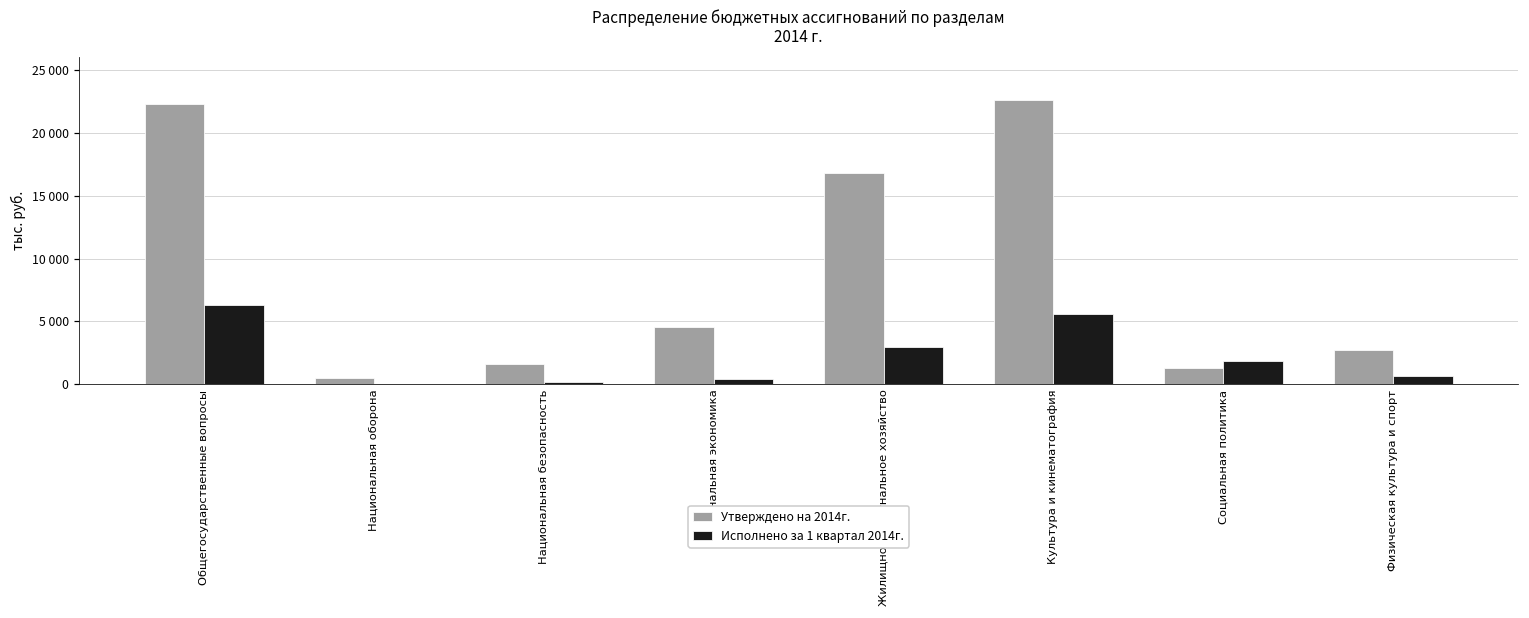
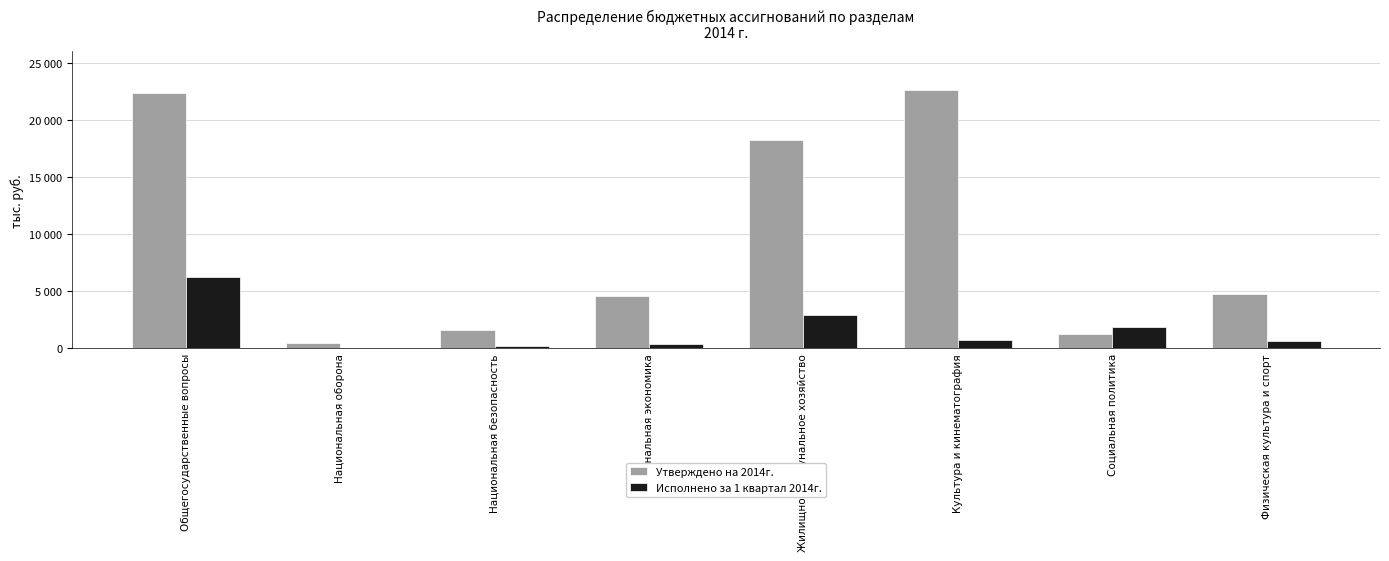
Утверждено на 2014г., Жилищно-коммунальное хозяйство: 16800 -> 18300
Исполнено за 1 квартал 2014г., Культура и кинематография: 5600 -> 700
Утверждено на 2014г., Физическая культура и спорт: 2700 -> 4800
